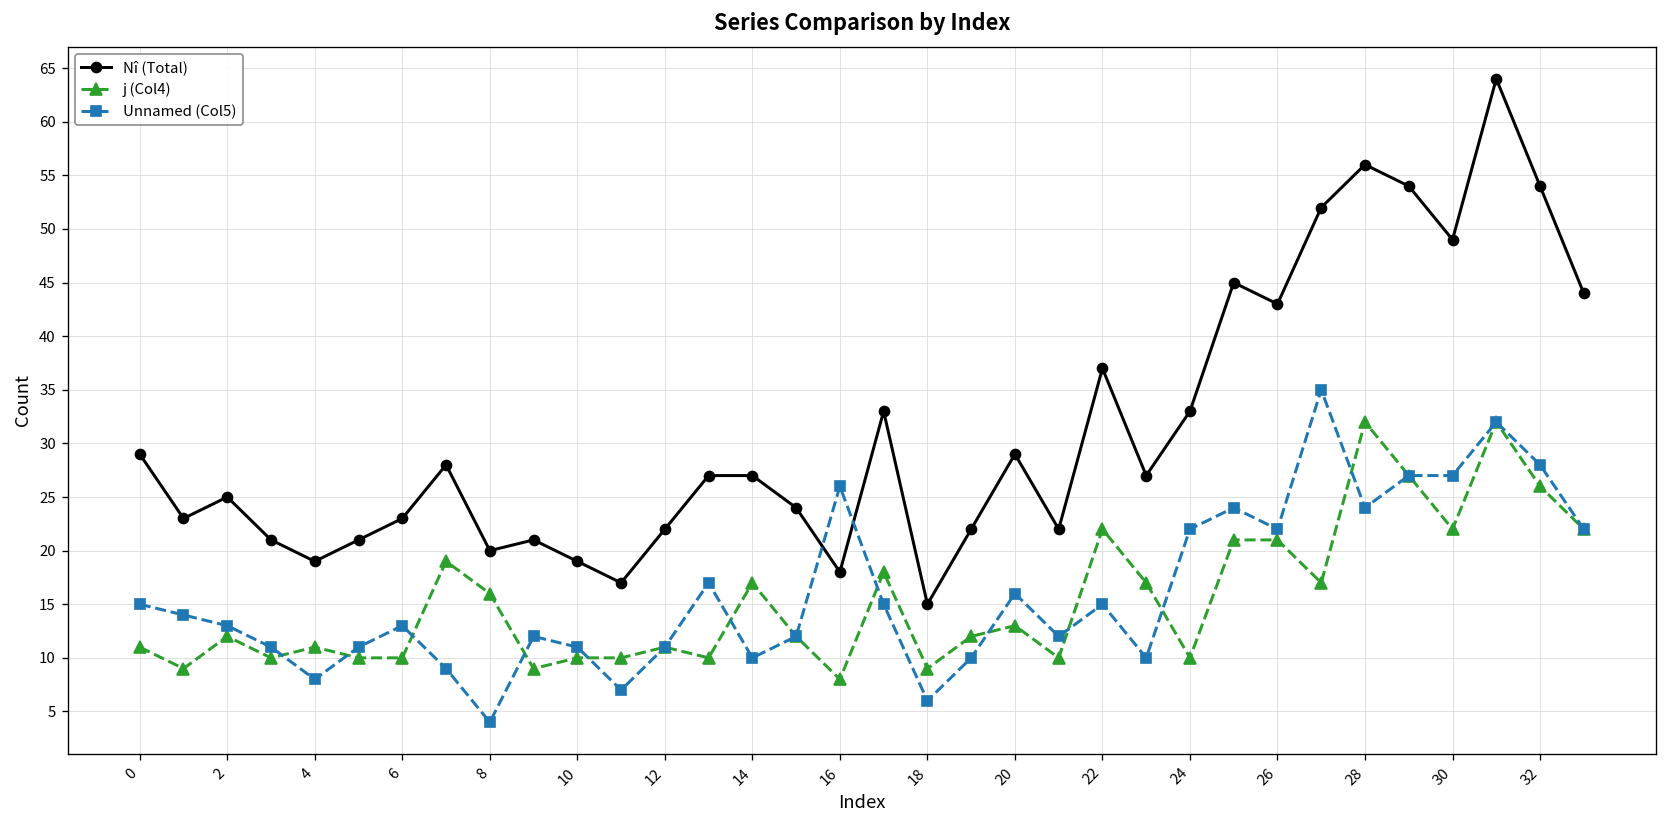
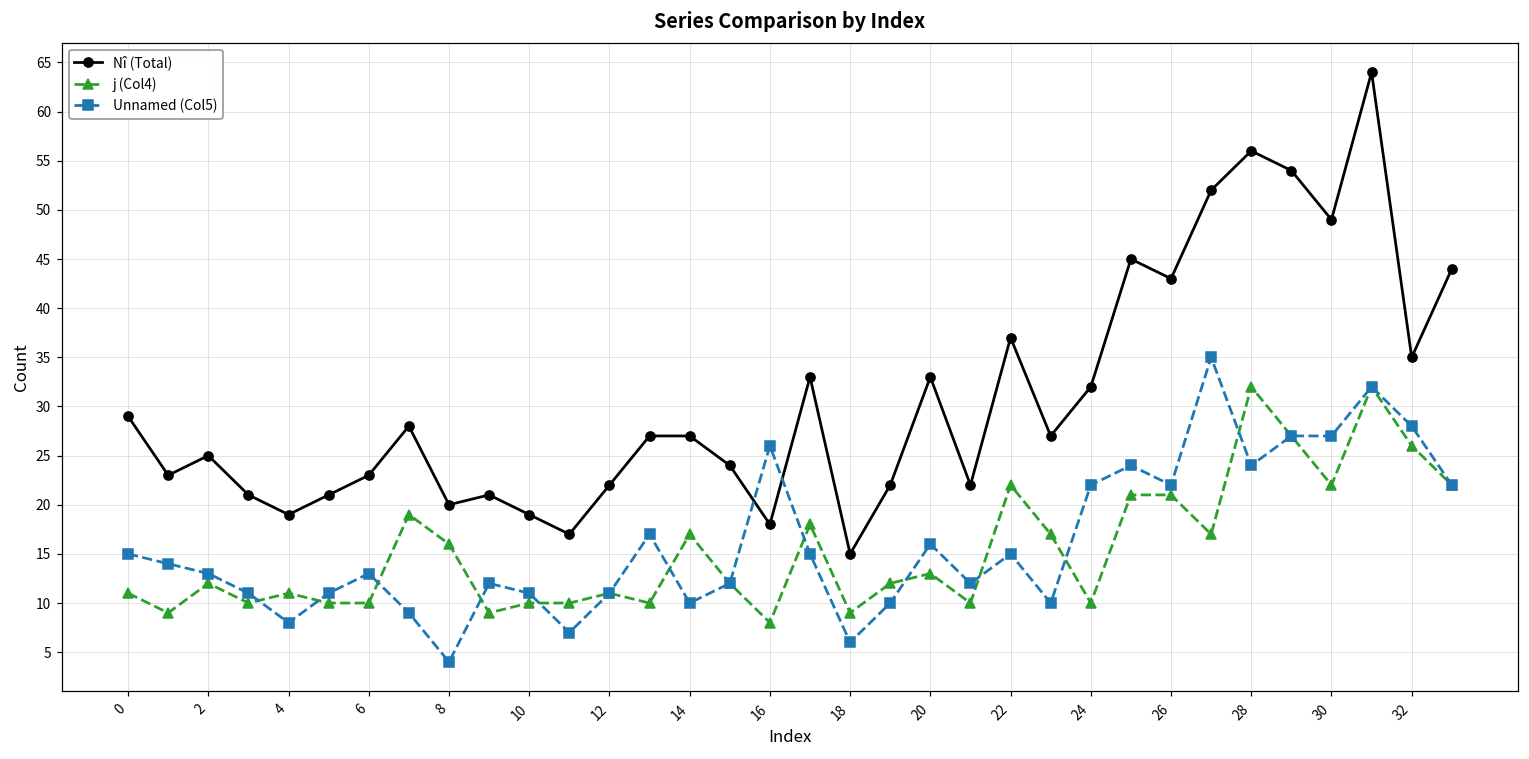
Nî (Total), 20: 29 -> 33
Nî (Total), 24: 33 -> 32
Nî (Total), 32: 54 -> 35
